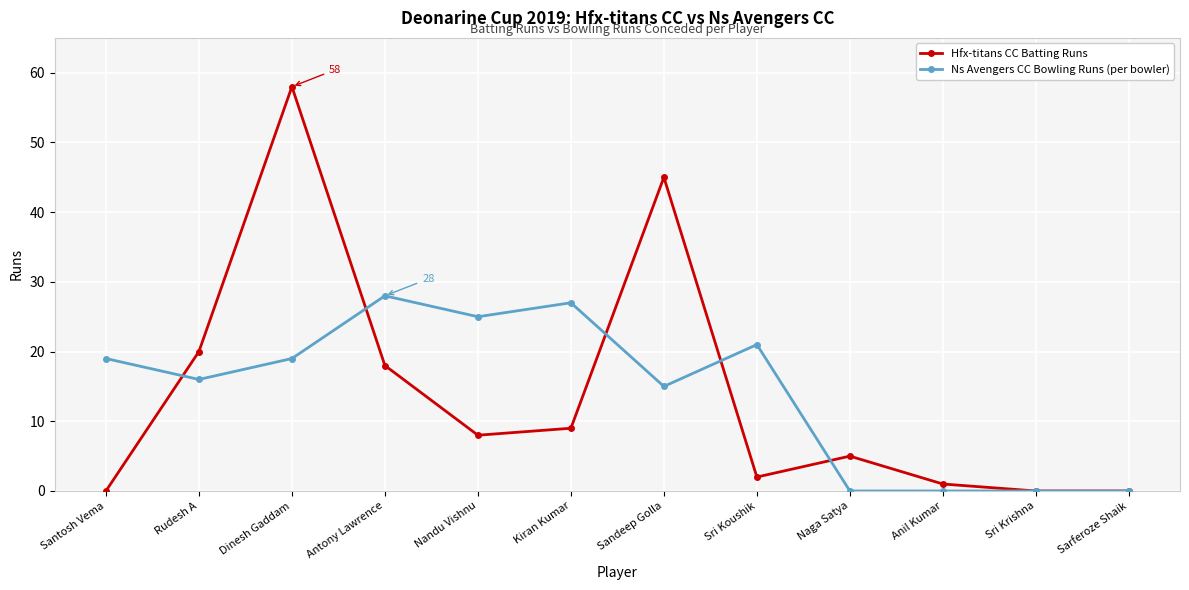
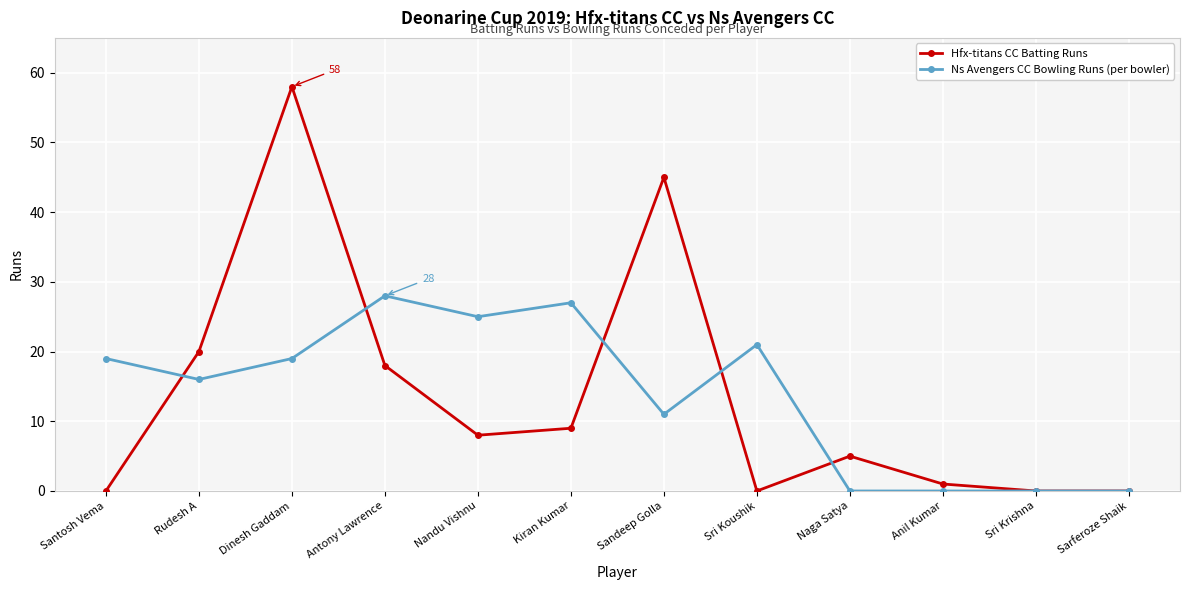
Ns Avengers CC Bowling Runs (per bowler), Sandeep Golla: 15 -> 11
Hfx-titans CC Batting Runs, Sri Koushik: 2 -> 0
